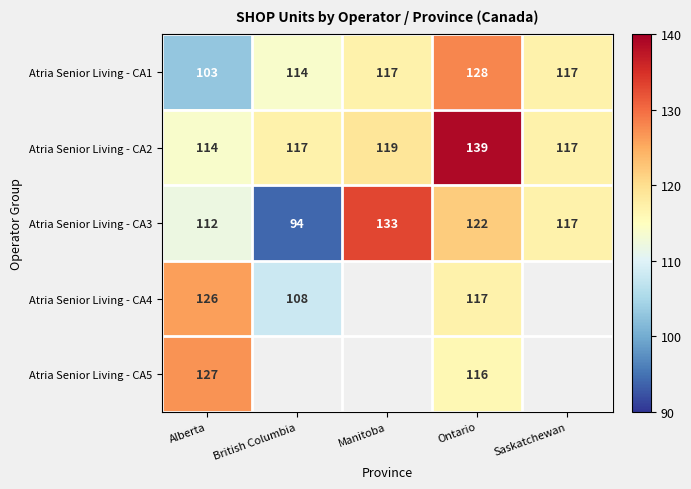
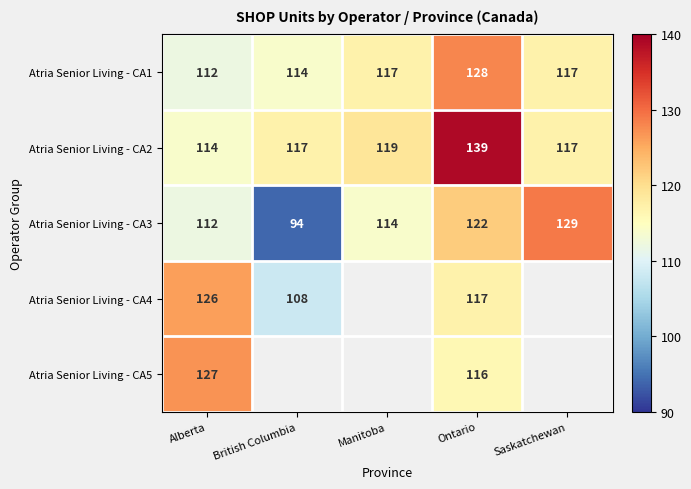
Atria Senior Living - CA1, Alberta: 103 -> 112
Atria Senior Living - CA3, Manitoba: 133 -> 114
Atria Senior Living - CA3, Saskatchewan: 117 -> 129
